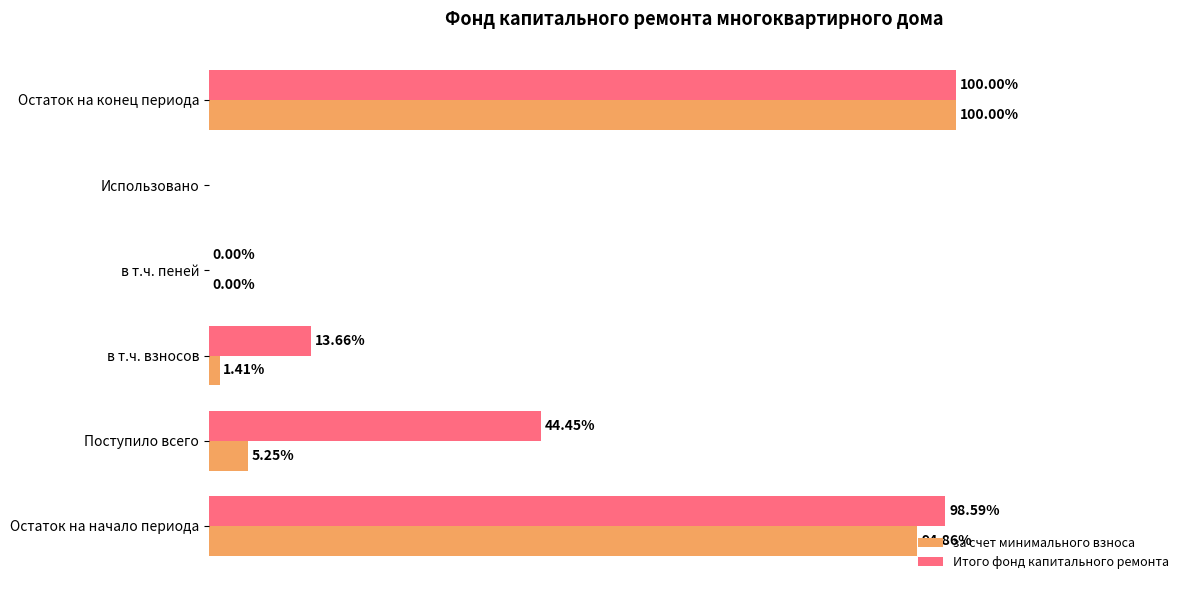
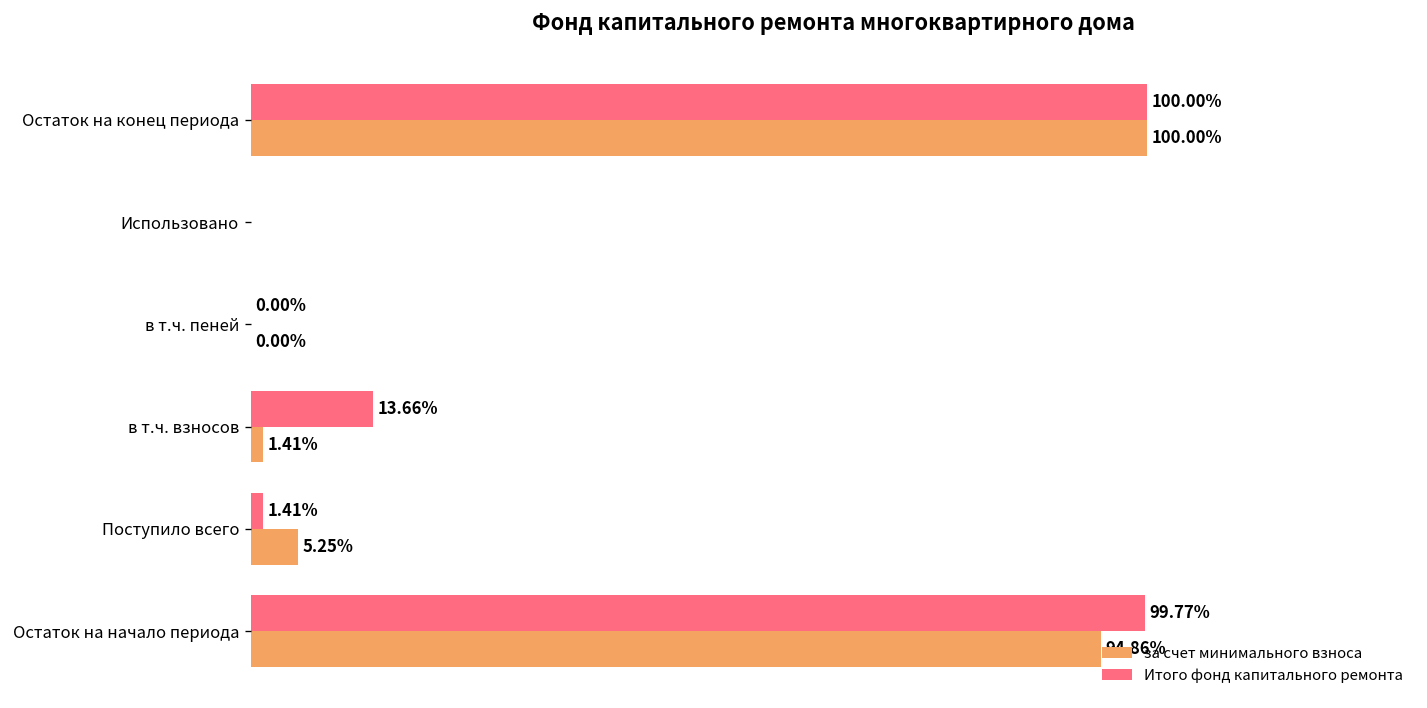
Итого фонд капитального ремонта, Поступило всего: 44.45% -> 1.41%
Итого фонд капитального ремонта, Остаток на начало периода: 98.59% -> 99.77%
